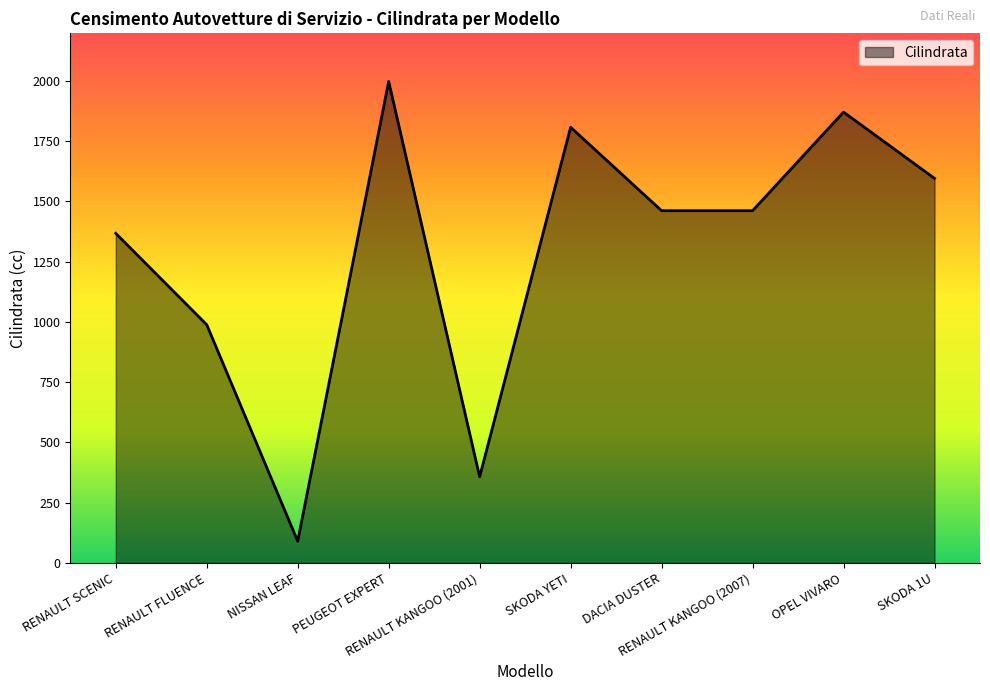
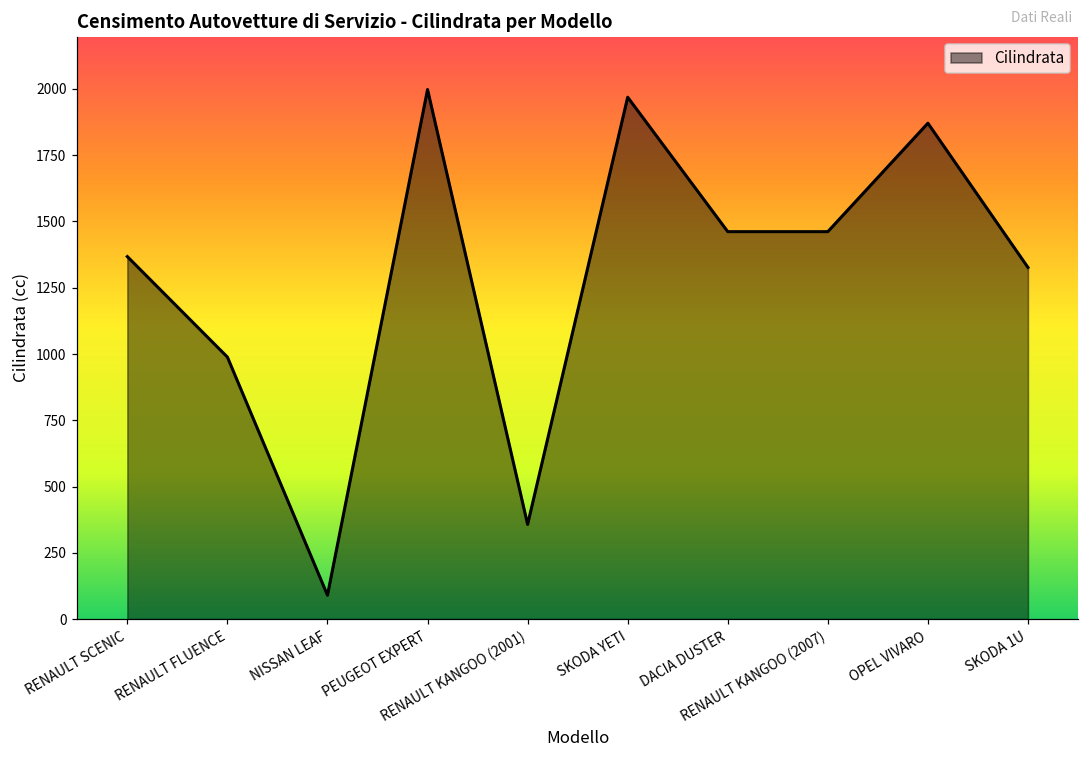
SKODA YETI: 1810 -> 1970
SKODA 1U: 1600 -> 1330
